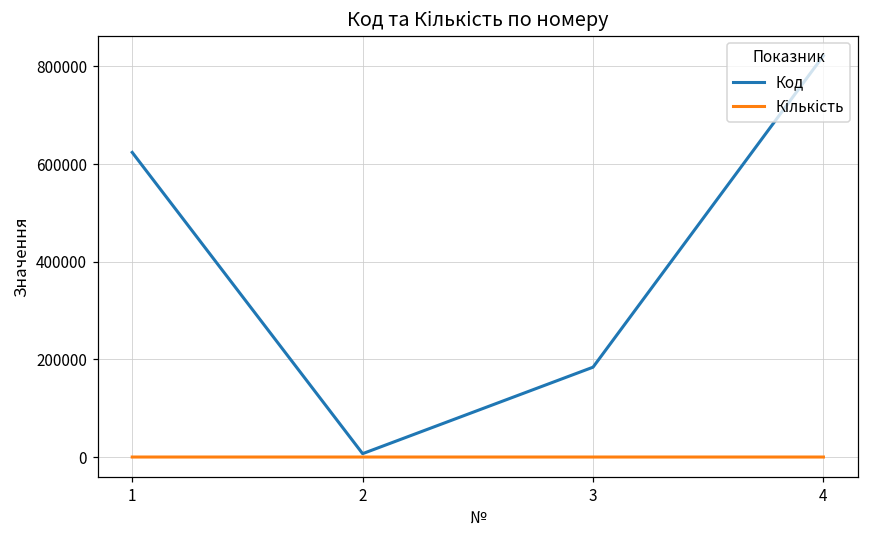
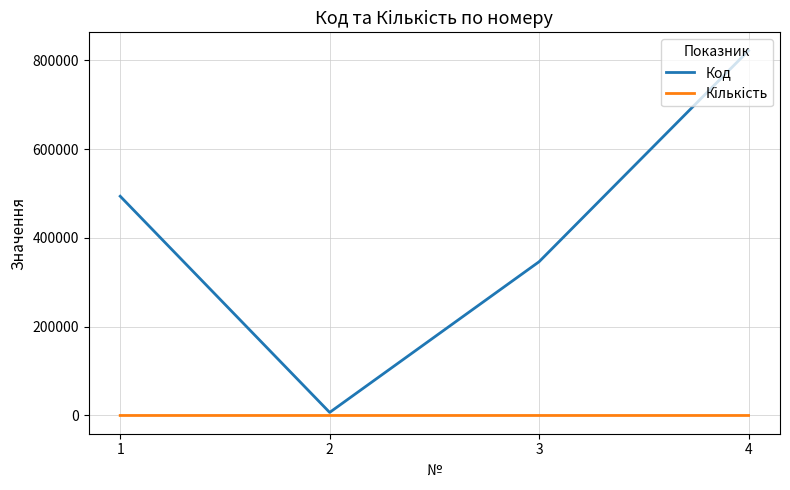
Код, 1: 620000 -> 490000
Код, 3: 180000 -> 350000
